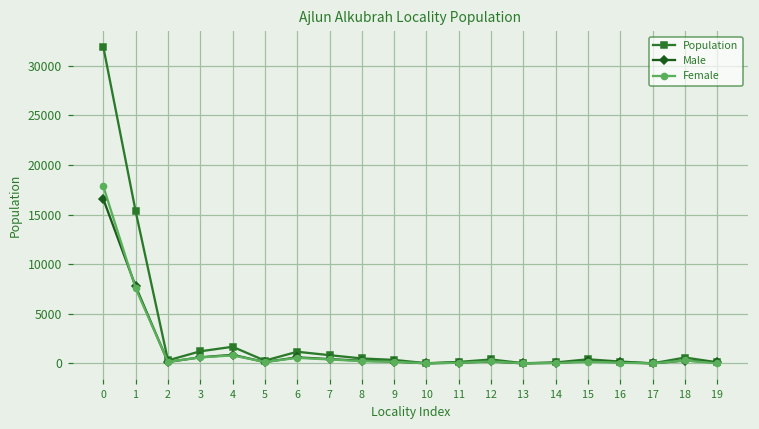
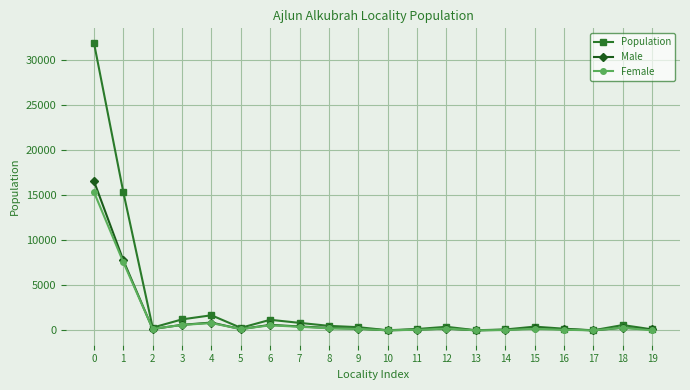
Female, 0: 18000 -> 15000
